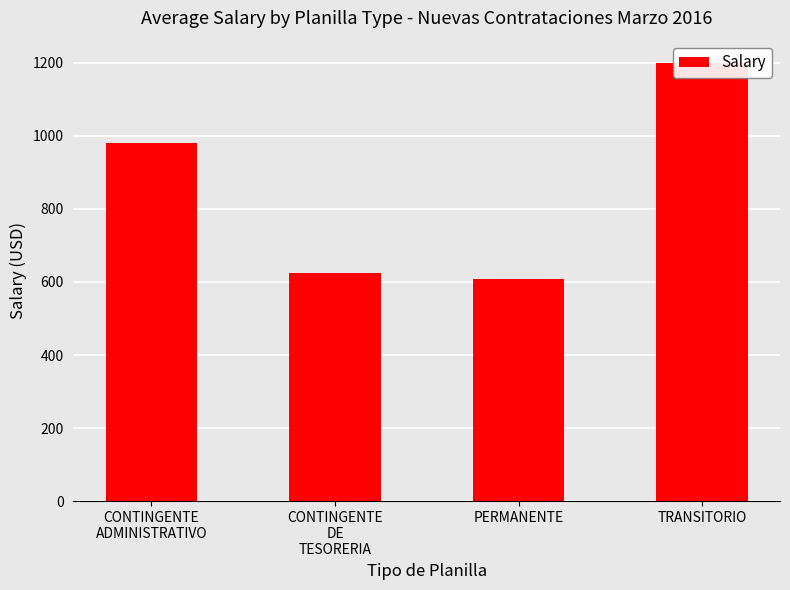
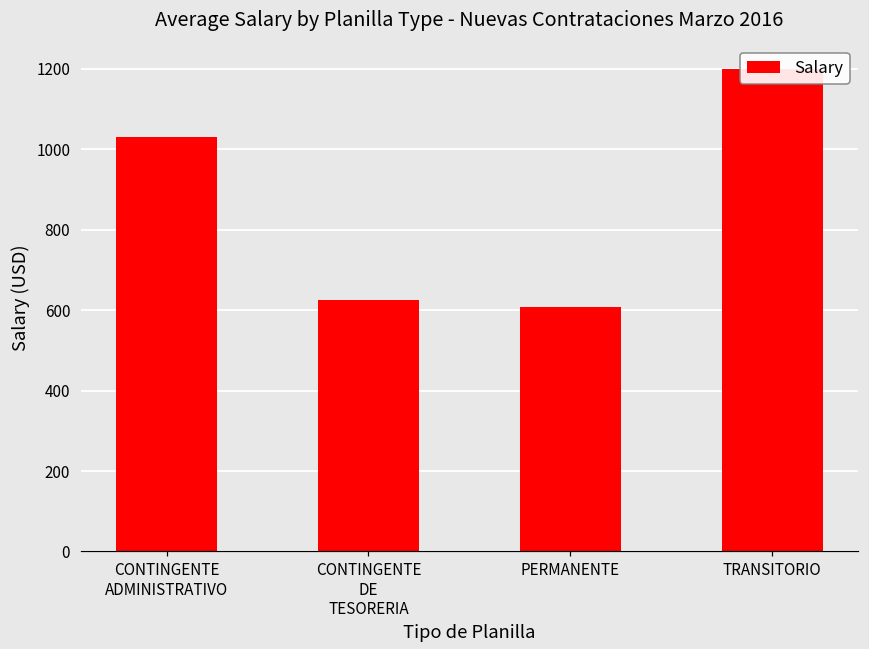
CONTINGENTE ADMINISTRATIVO: 980 -> 1030
